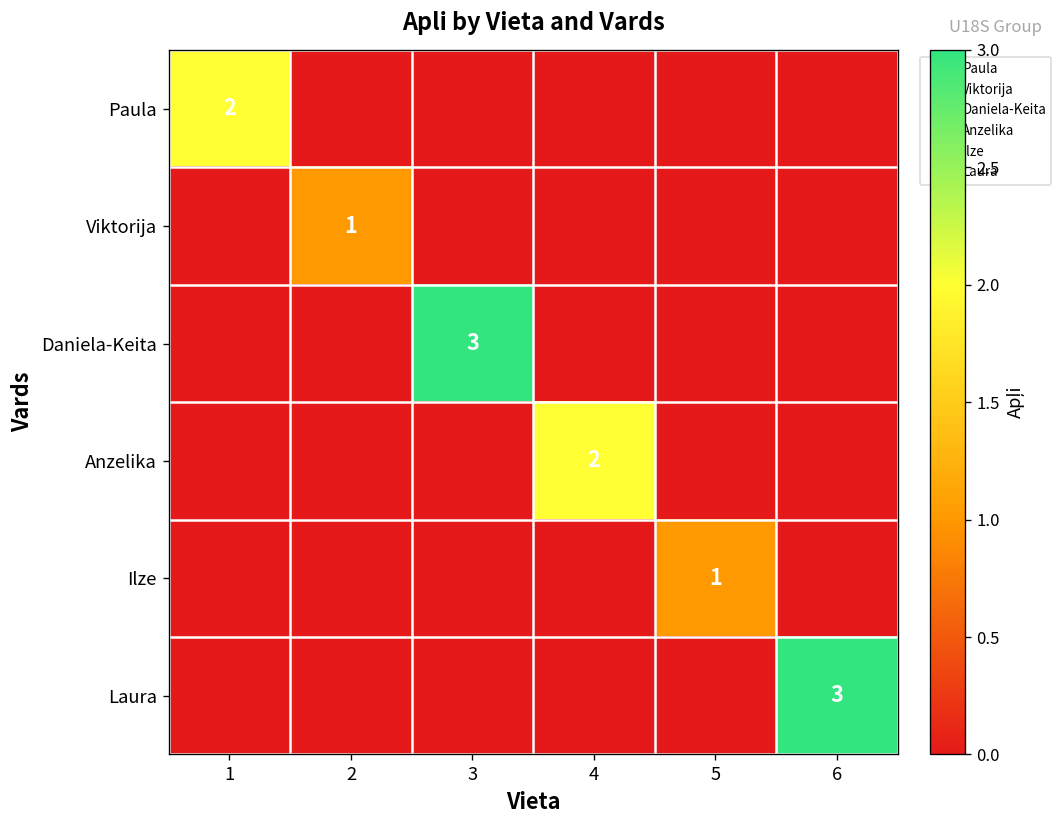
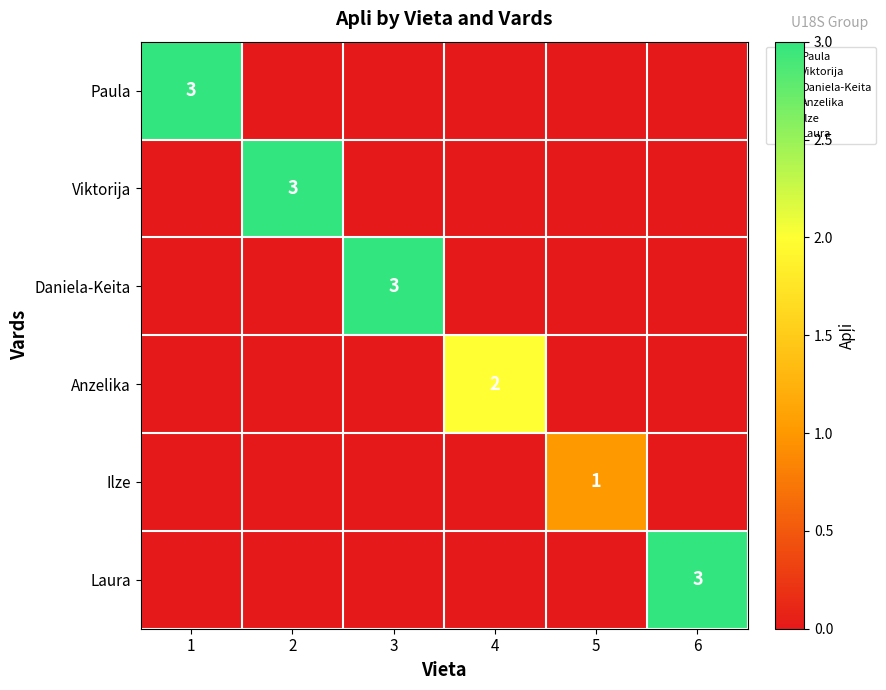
Paula, 1: 2 -> 3
Viktorija, 2: 1 -> 3
